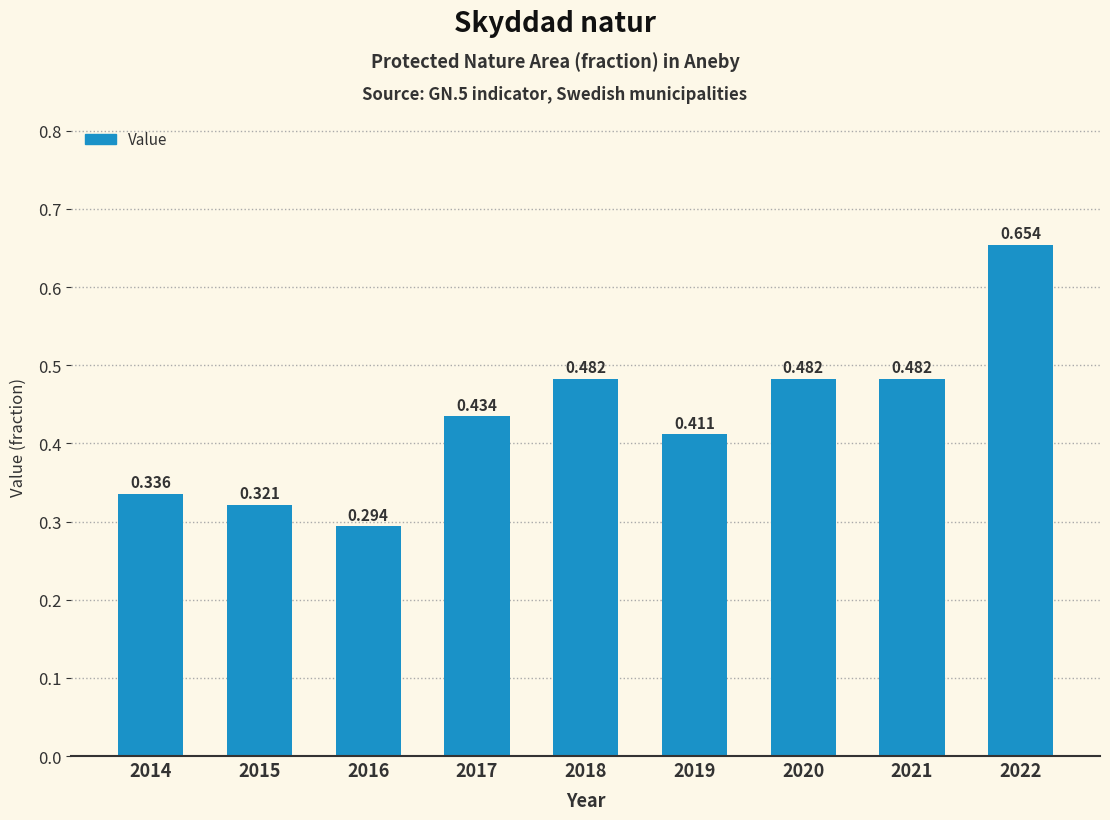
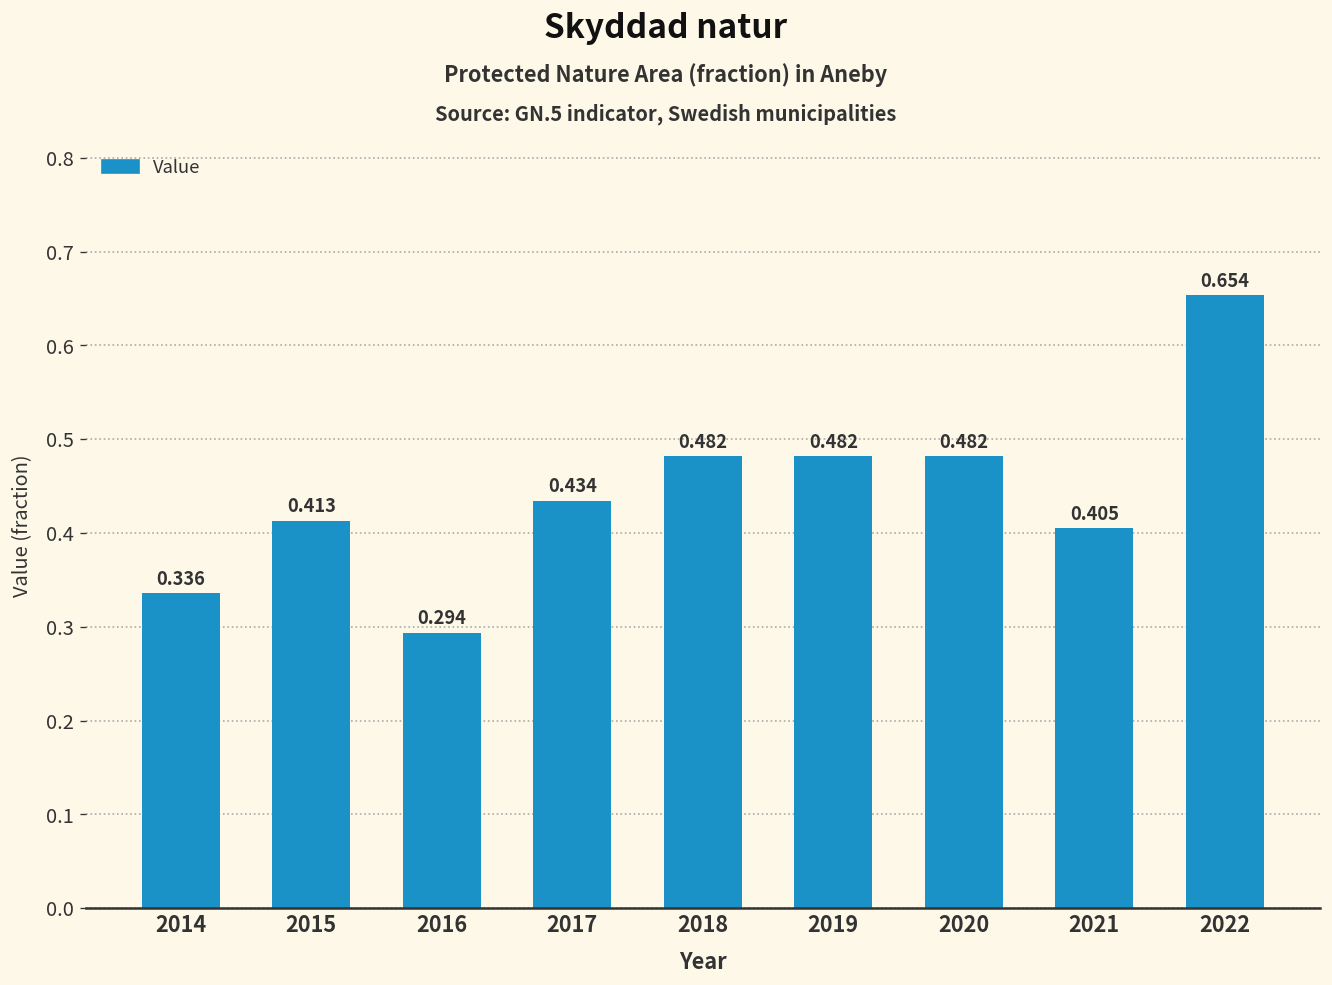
2015: 0.321 -> 0.413
2019: 0.411 -> 0.482
2021: 0.482 -> 0.405
